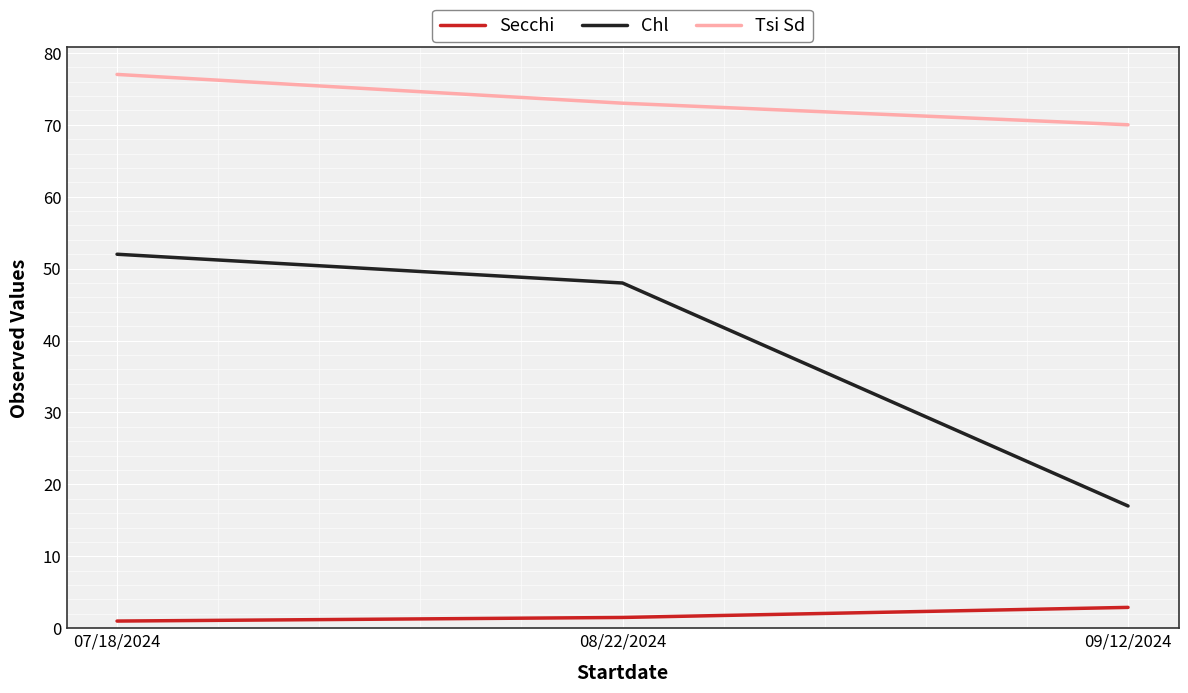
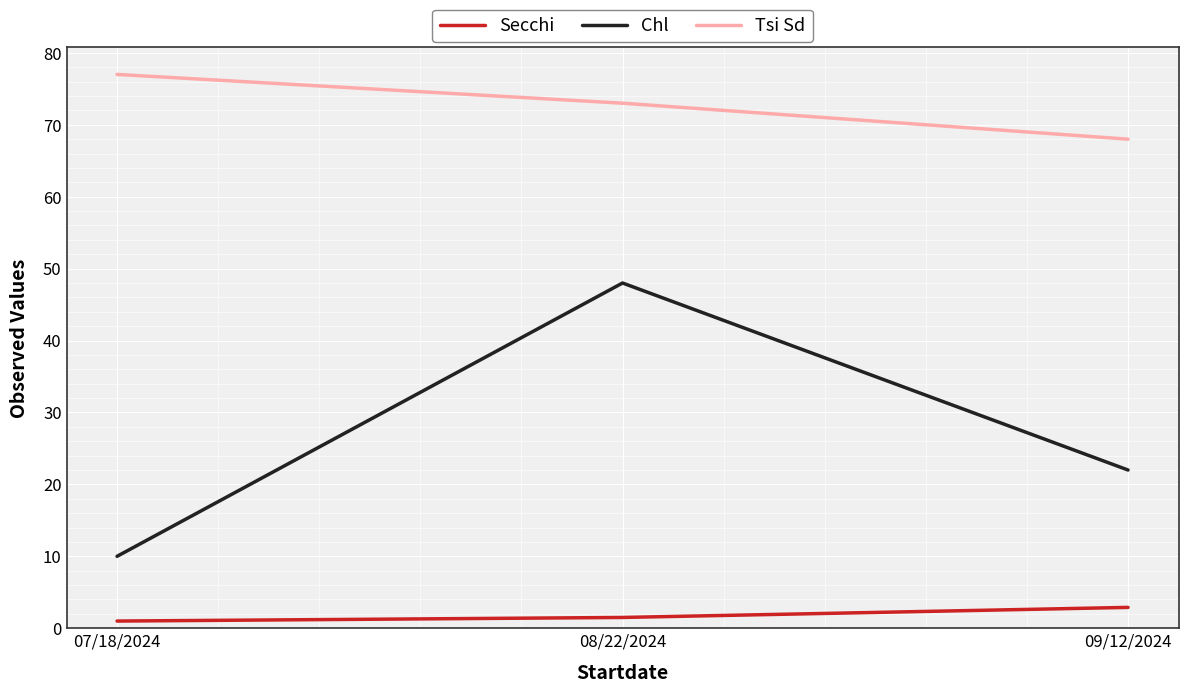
Chl, 07/18/2024: 52 -> 10
Chl, 09/12/2024: 17 -> 22
Tsi Sd, 09/12/2024: 70 -> 68
